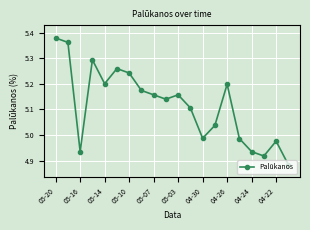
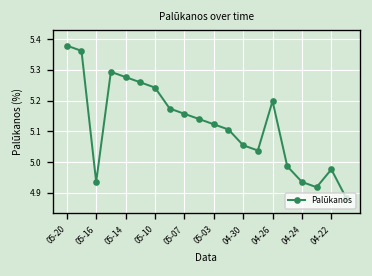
05-14: 5.20 -> 5.28
05-03: 5.16 -> 5.12
04-30: 4.99 -> 5.05
